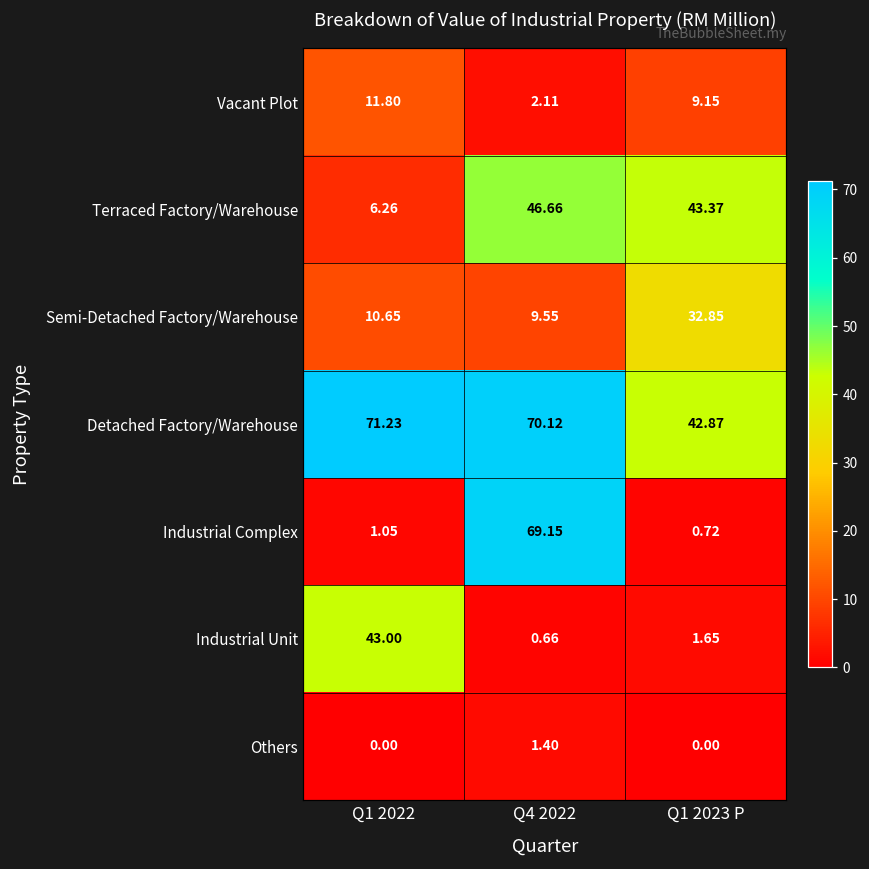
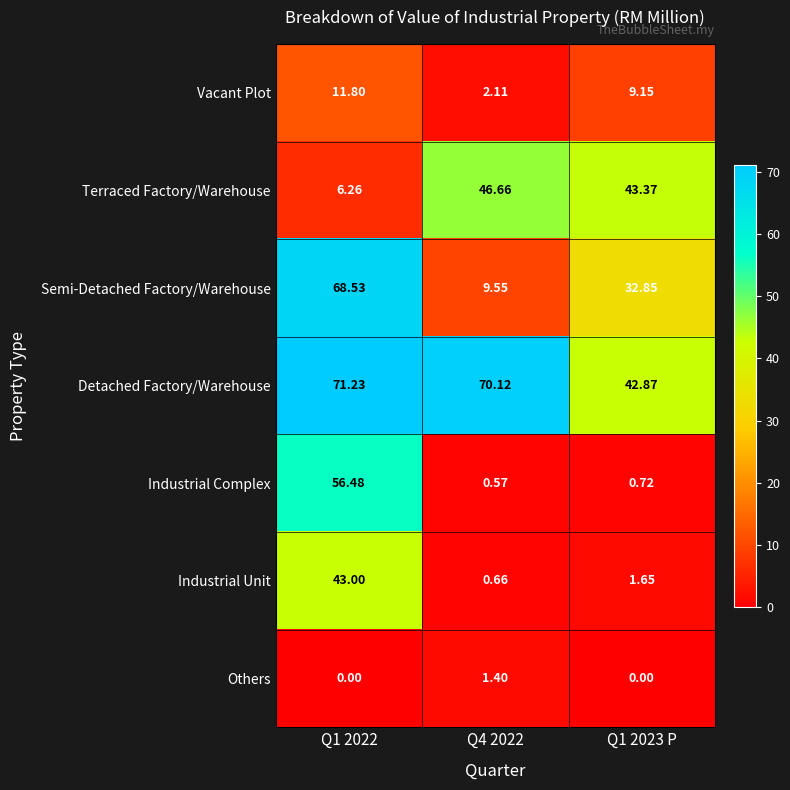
Semi-Detached Factory/Warehouse, Q1 2022: 10.65 -> 68.53
Industrial Complex, Q1 2022: 1.05 -> 56.48
Industrial Complex, Q4 2022: 69.15 -> 0.57
